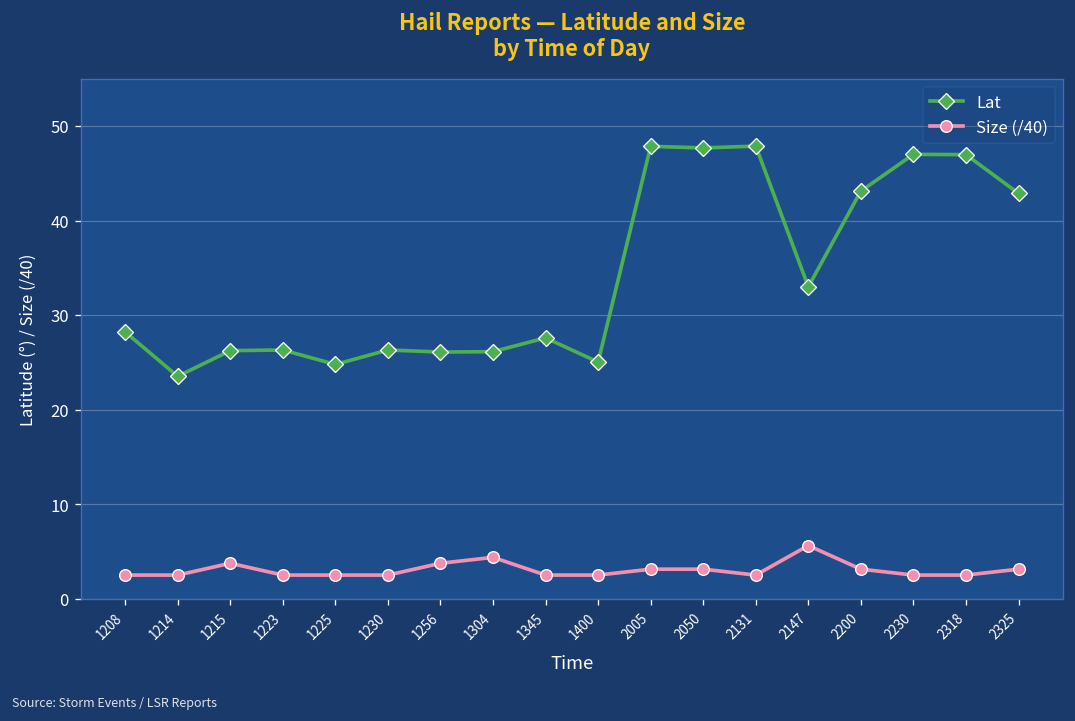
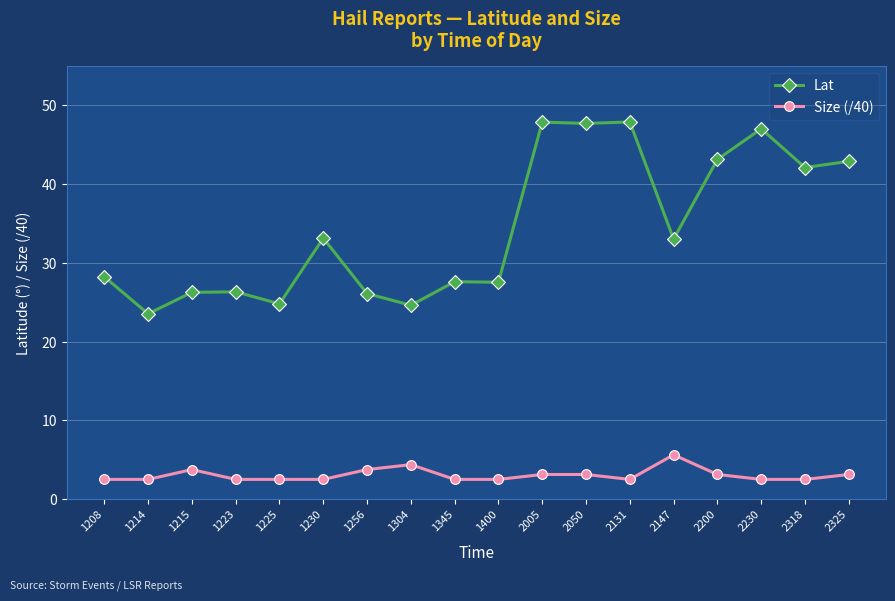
Lat, 1230: 26 -> 33
Lat, 1304: 26 -> 25
Lat, 1400: 25 -> 28
Lat, 2318: 47 -> 42
